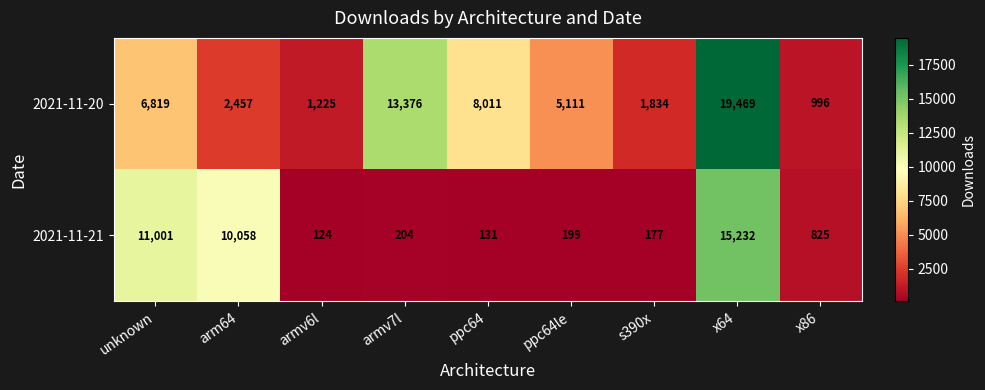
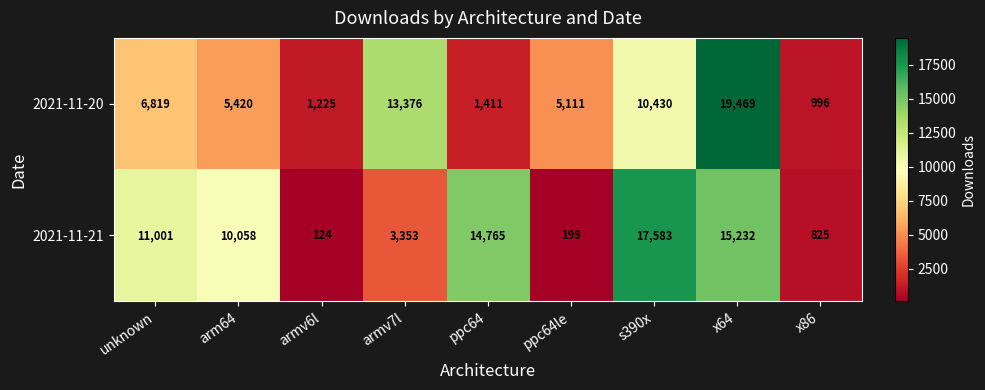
2021-11-20, arm64: 2,457 -> 5,420
2021-11-20, ppc64: 8,011 -> 1,411
2021-11-20, s390x: 1,834 -> 10,430
2021-11-21, armv7l: 204 -> 3,353
2021-11-21, ppc64: 131 -> 14,765
2021-11-21, s390x: 177 -> 17,583
